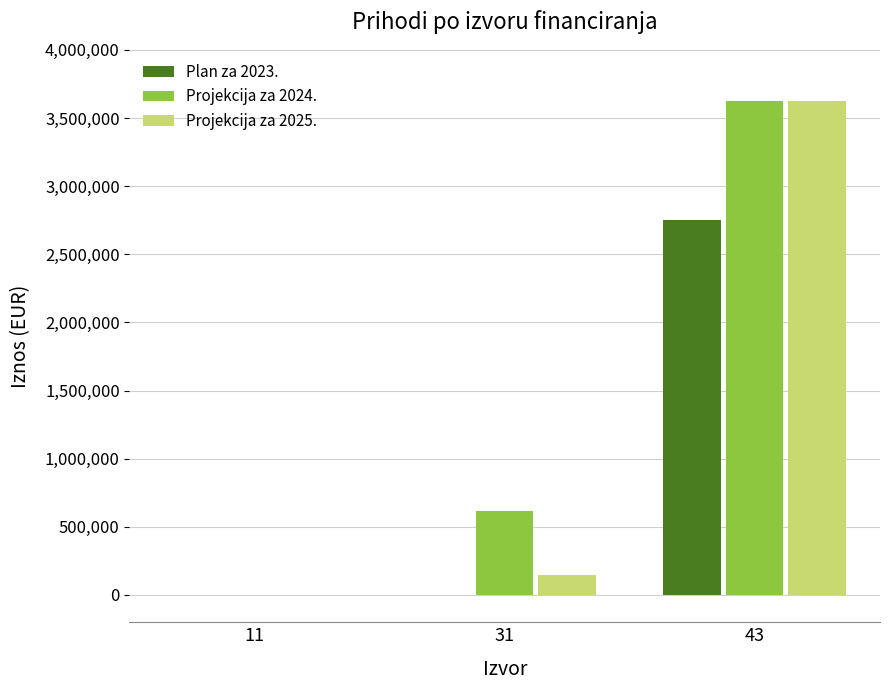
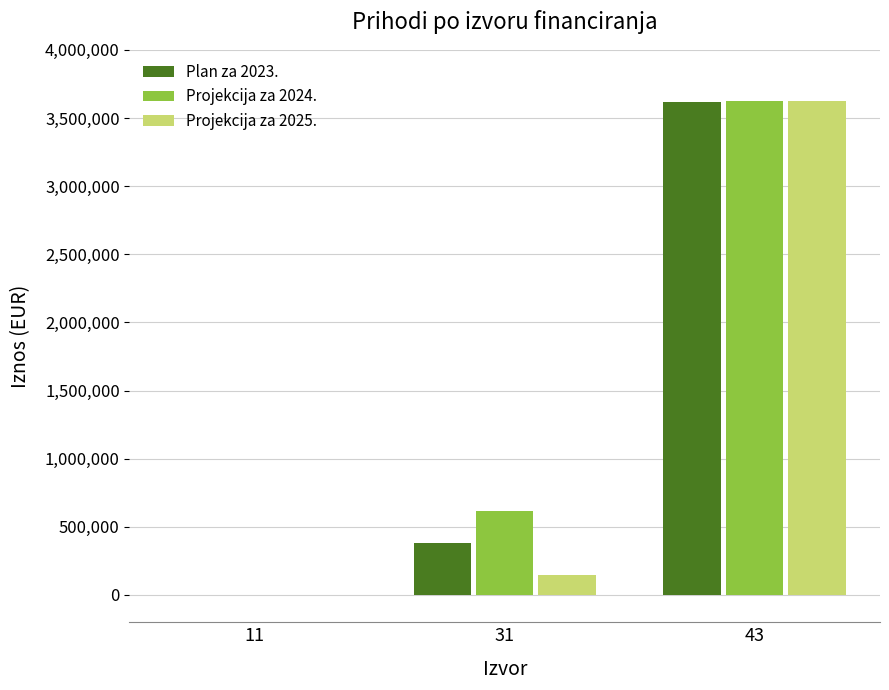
Plan za 2023., 31: 0 -> 380,000
Plan za 2023., 43: 2,750,000 -> 3,620,000
